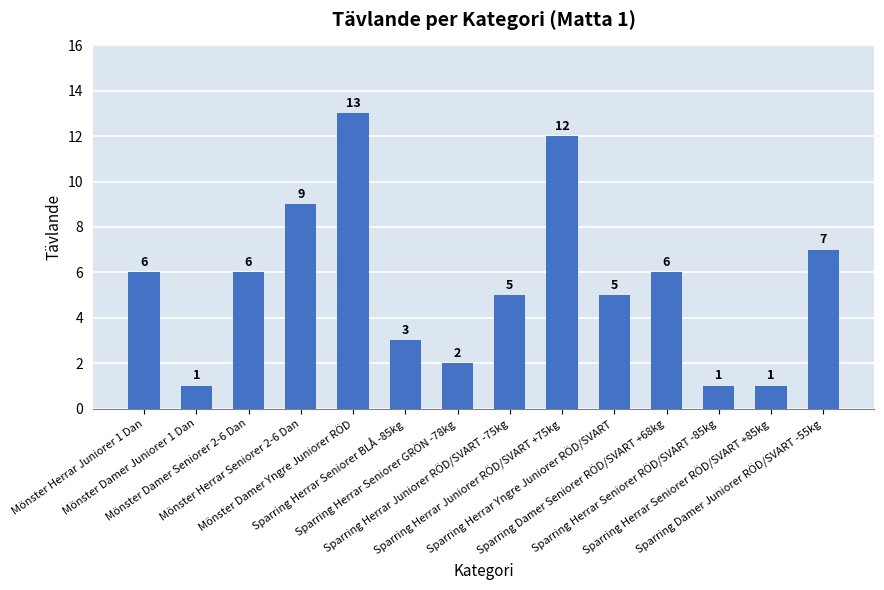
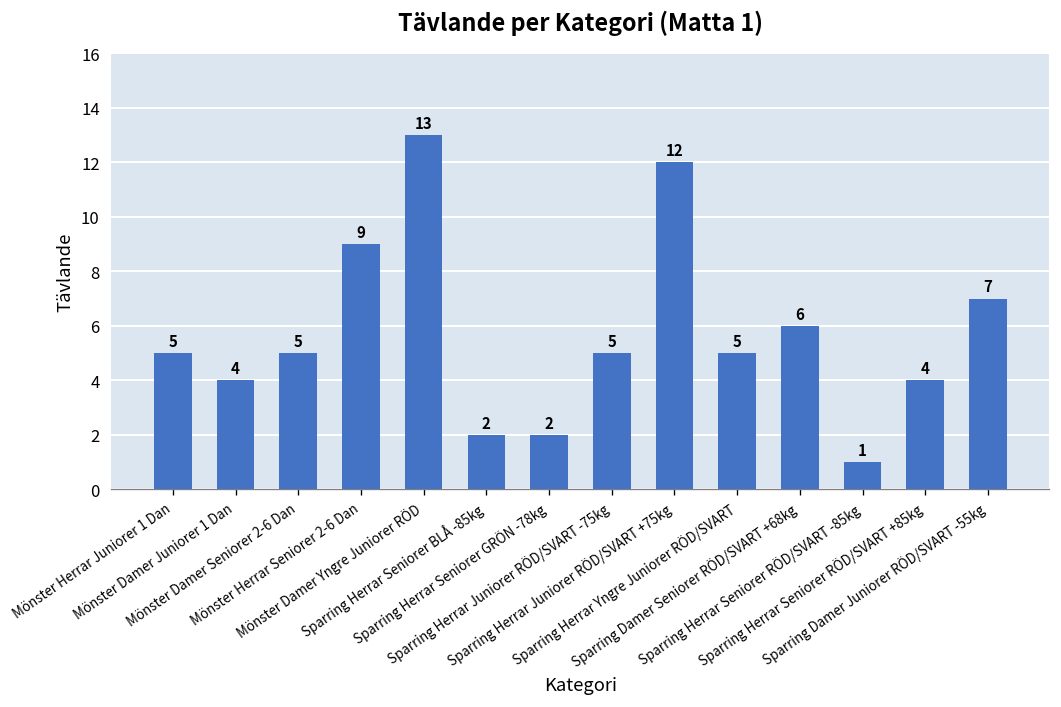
Mönster Herrar Juniorer 1 Dan: 6 -> 5
Mönster Damer Juniorer 1 Dan: 1 -> 4
Mönster Damer Seniorer 2-6 Dan: 6 -> 5
Sparring Herrar Seniorer BLÅ -85kg: 3 -> 2
Sparring Herrar Seniorer RÖD/SVART +85kg: 1 -> 4
